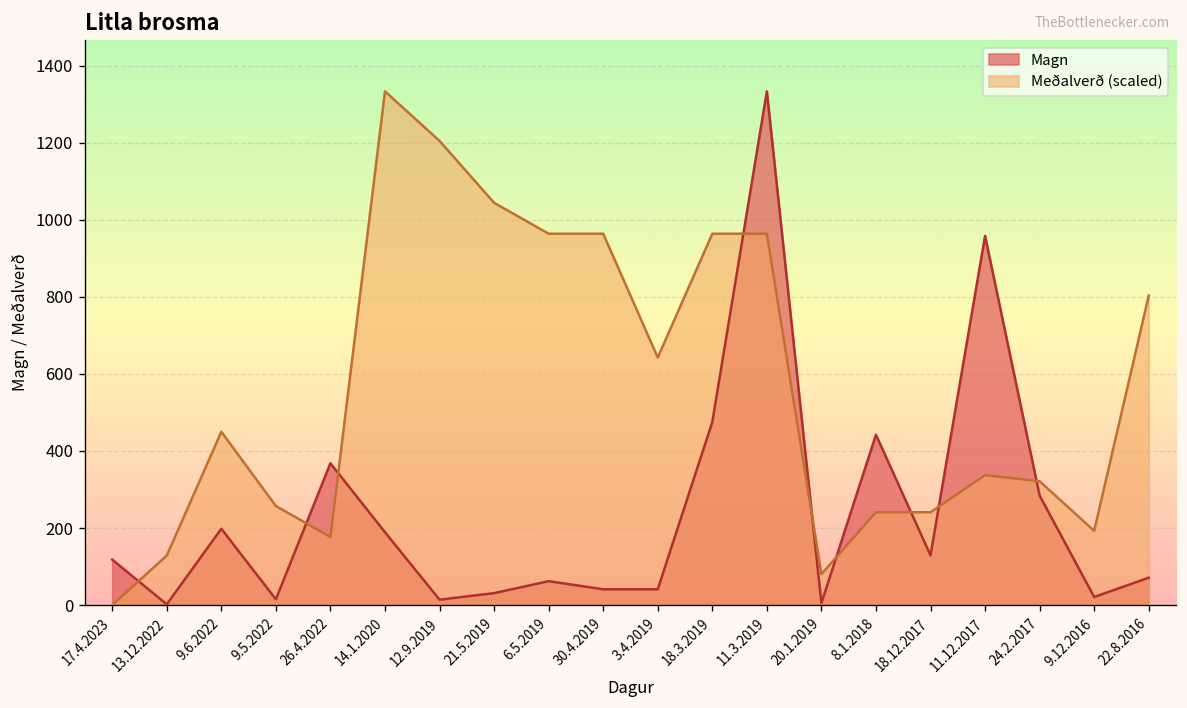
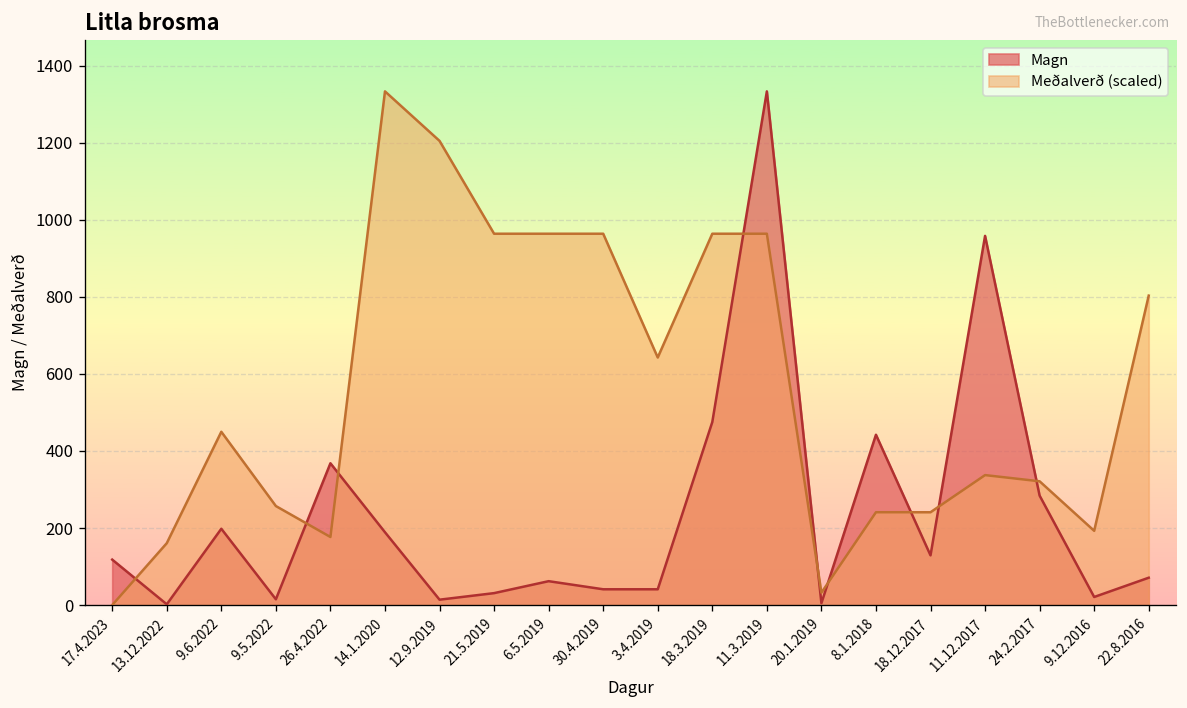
Meðalverð (scaled), 13.12.2022: 130 -> 160
Meðalverð (scaled), 21.5.2019: 1040 -> 960
Meðalverð (scaled), 20.1.2019: 80 -> 30
